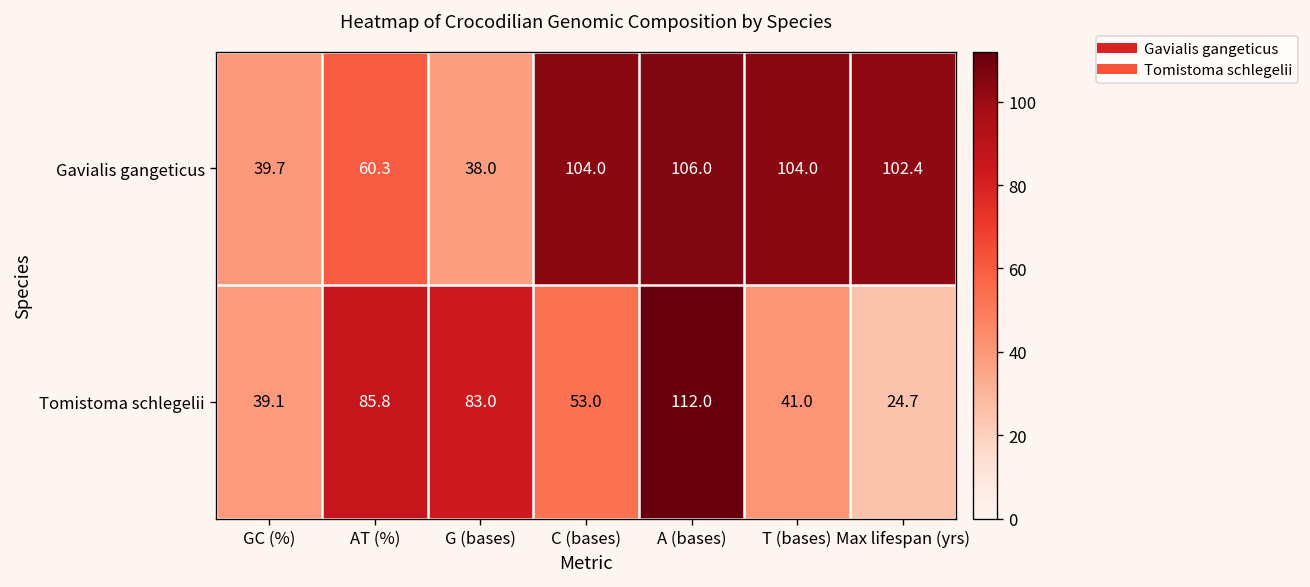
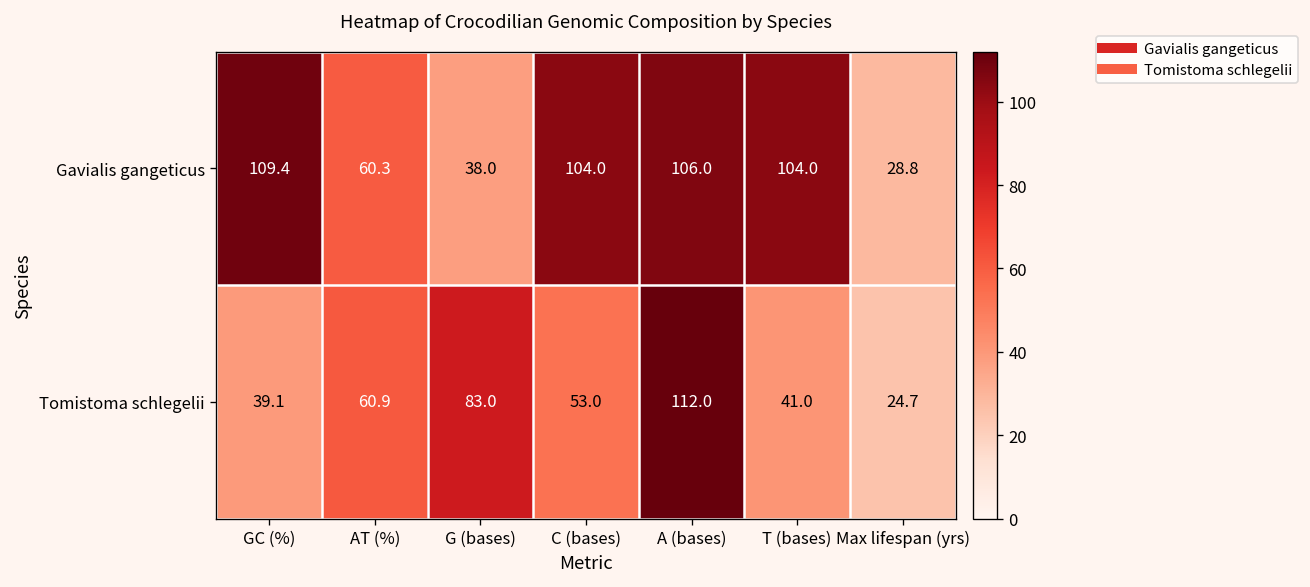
Gavialis gangeticus, GC (%): 39.7 -> 109.4
Gavialis gangeticus, Max lifespan (yrs): 102.4 -> 28.8
Tomistoma schlegelii, AT (%): 85.8 -> 60.9
